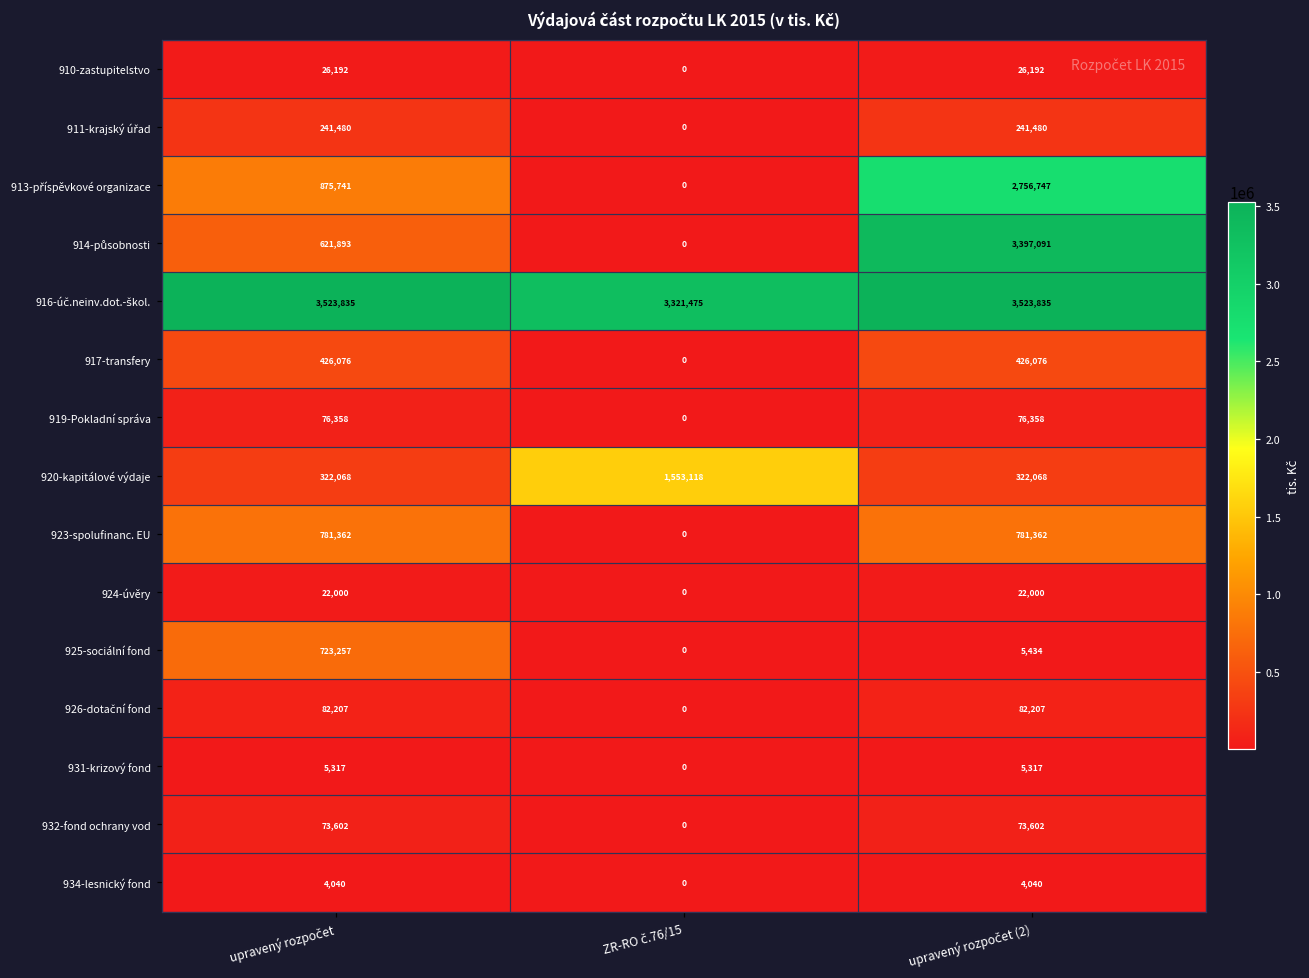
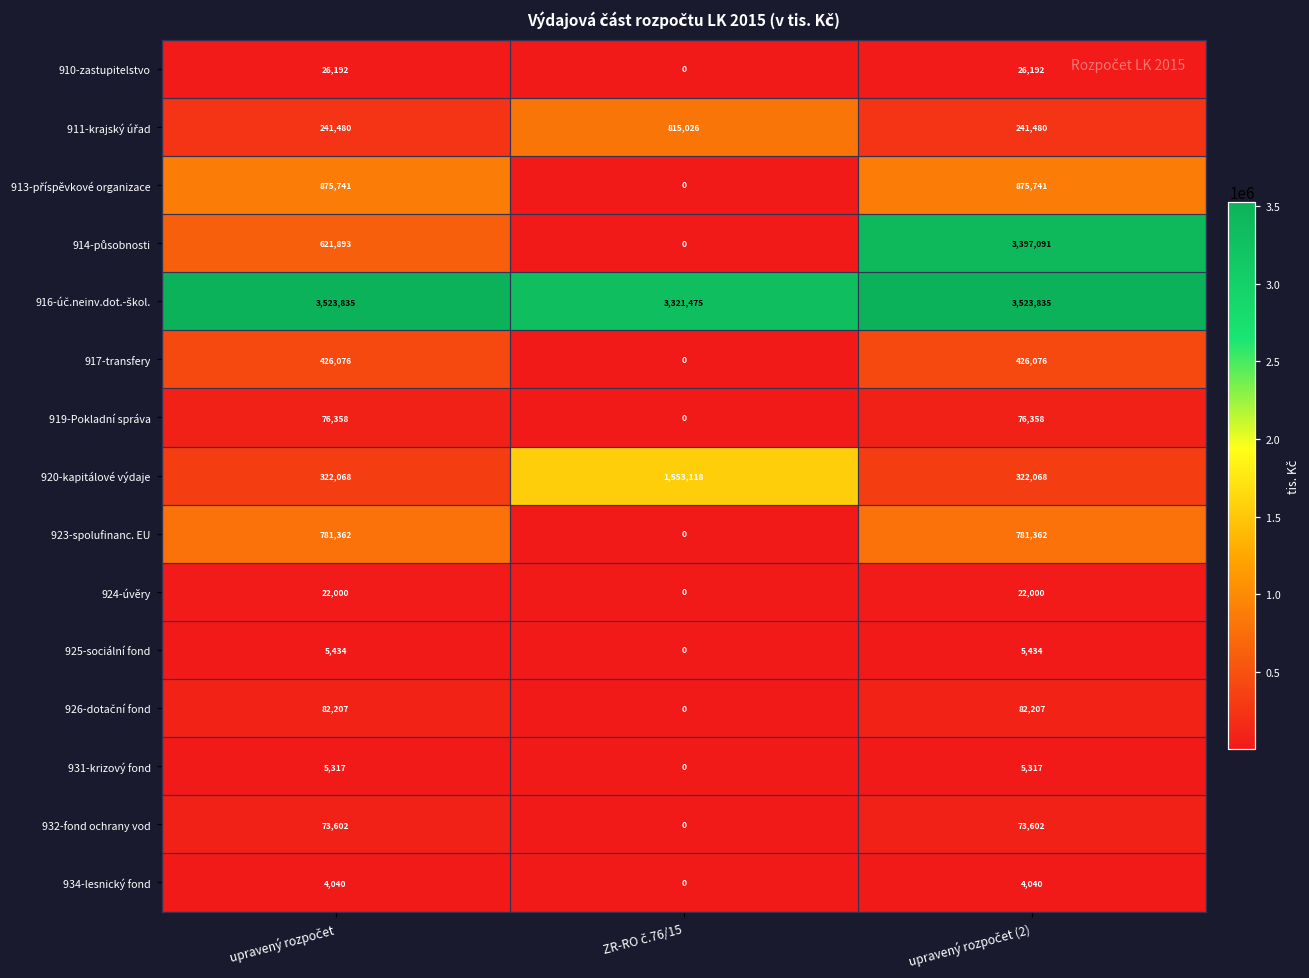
911-krajský úřad, ZR-RO č.76/15: 0 -> 815,026
913-příspěvkové organizace, upravený rozpočet (2): 2,756,747 -> 875,741
925-sociální fond, upravený rozpočet: 723,257 -> 5,434
